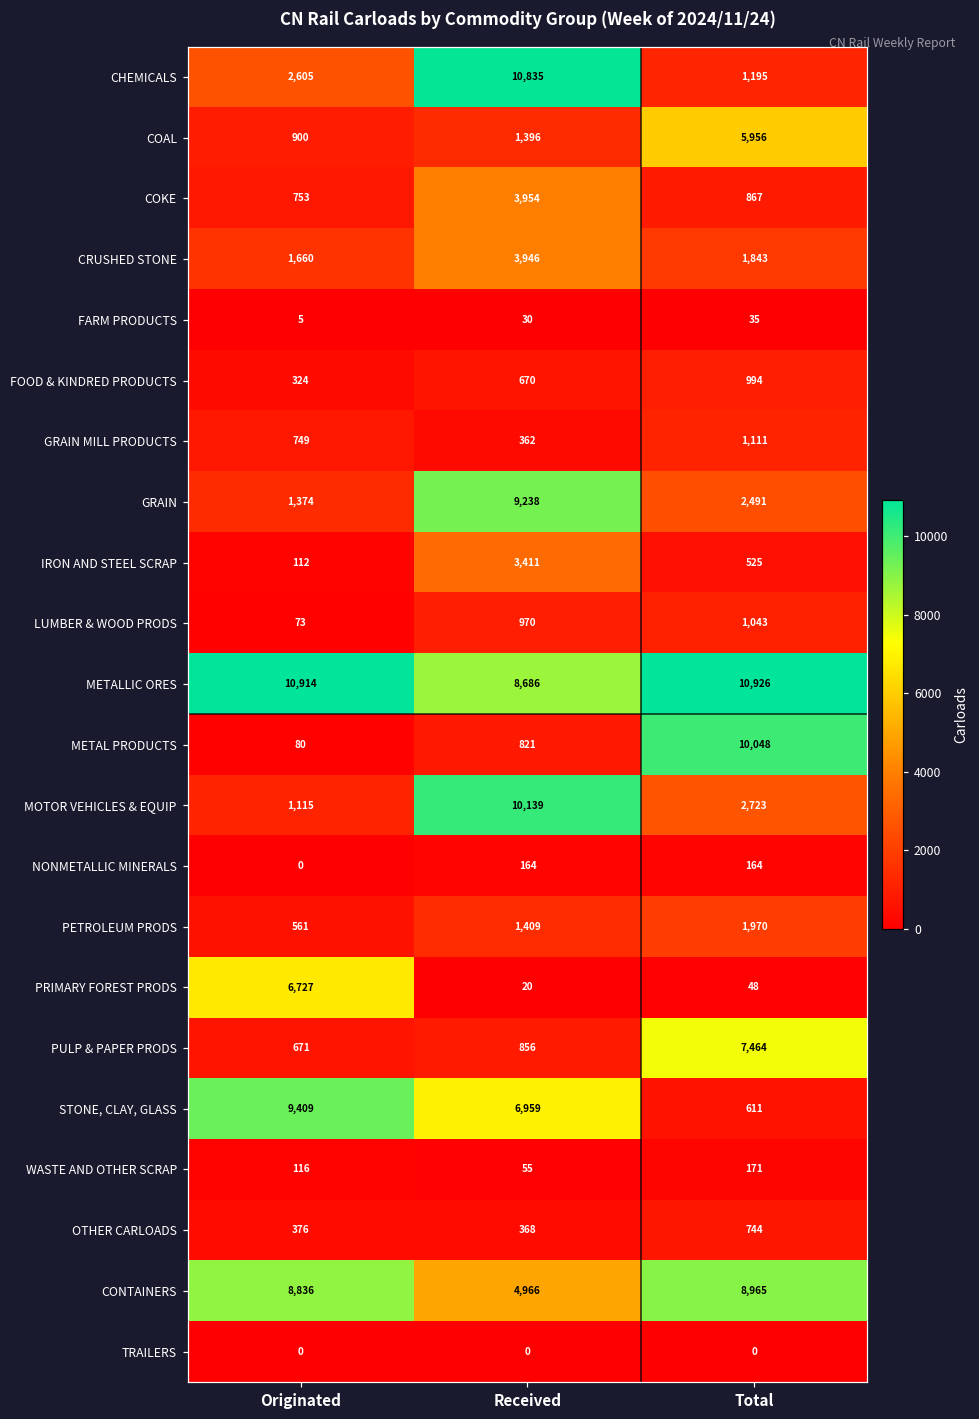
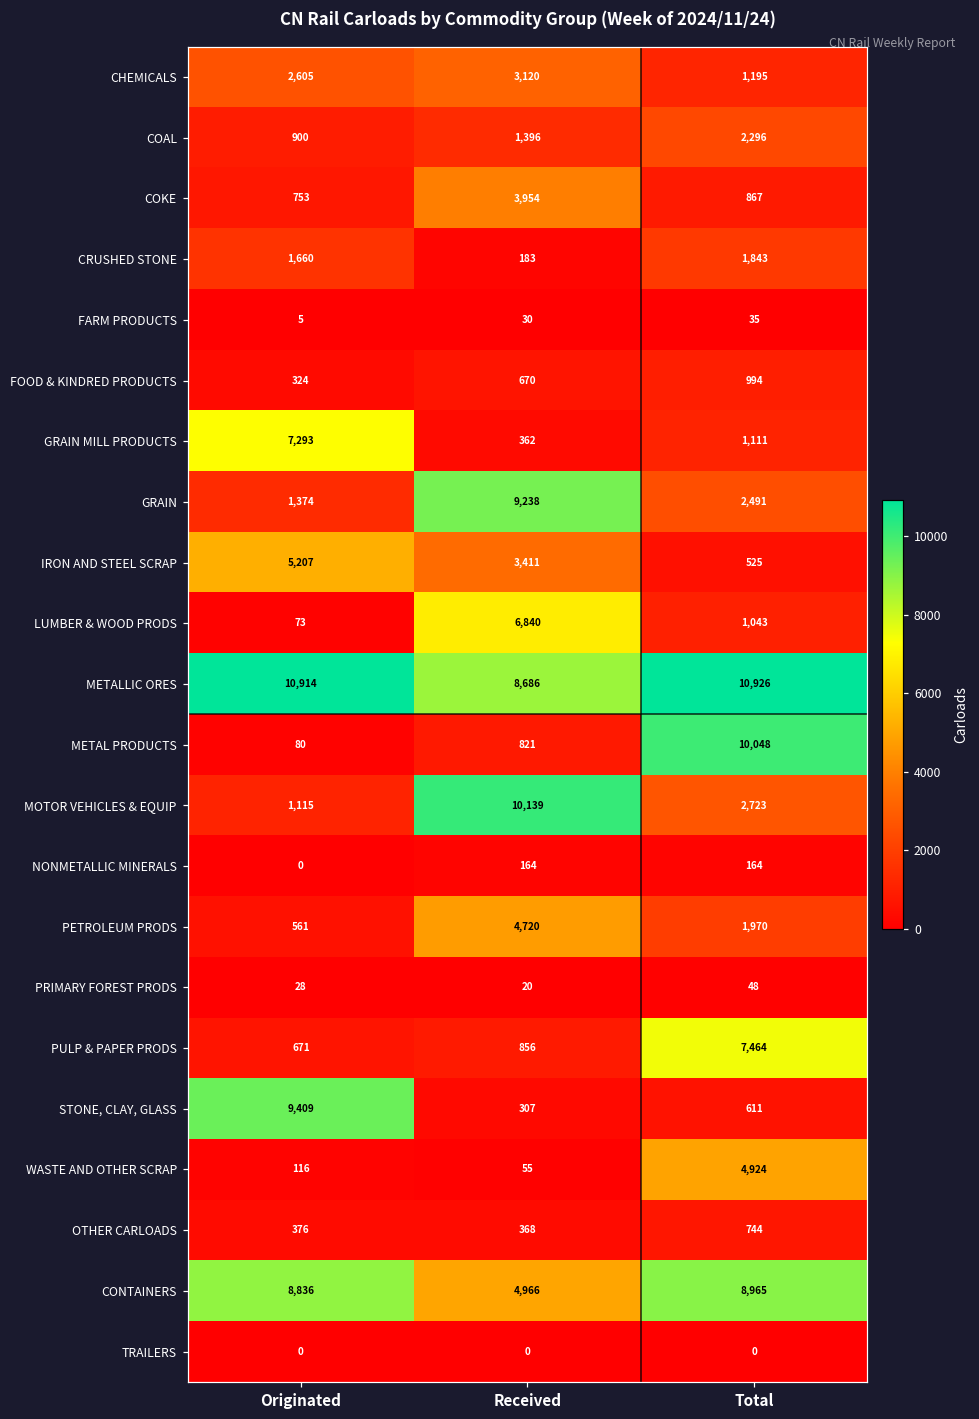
CHEMICALS, Received: 10,835 -> 3,120
COAL, Total: 5,956 -> 2,296
CRUSHED STONE, Received: 3,946 -> 183
GRAIN MILL PRODUCTS, Originated: 749 -> 7,293
IRON AND STEEL SCRAP, Originated: 112 -> 5,207
LUMBER & WOOD PRODS, Received: 970 -> 6,840
PETROLEUM PRODS, Received: 1,409 -> 4,720
PRIMARY FOREST PRODS, Originated: 6,727 -> 28
STONE, CLAY, GLASS, Received: 6,959 -> 307
WASTE AND OTHER SCRAP, Total: 171 -> 4,924
